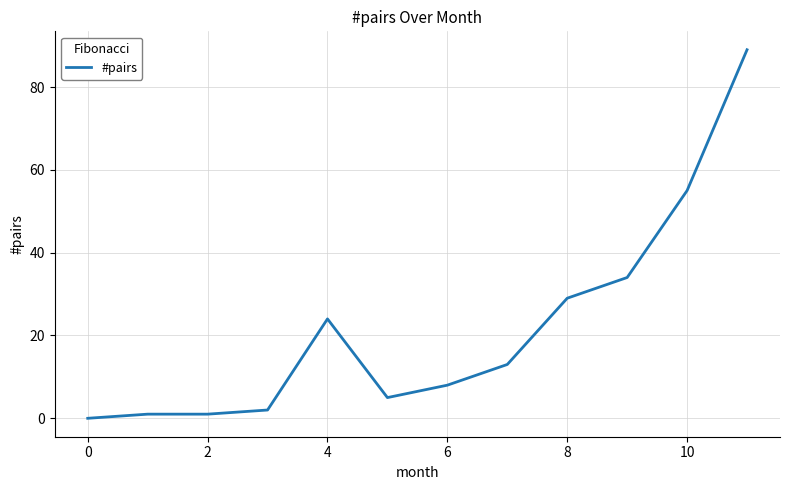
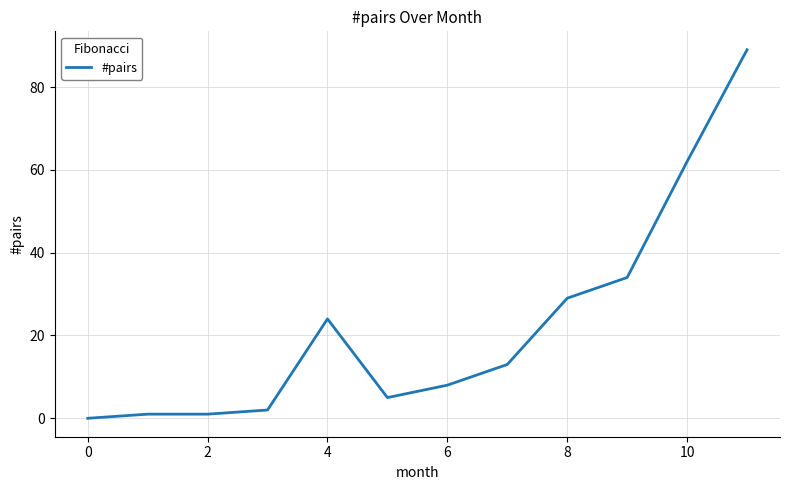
10: 55 -> 62
